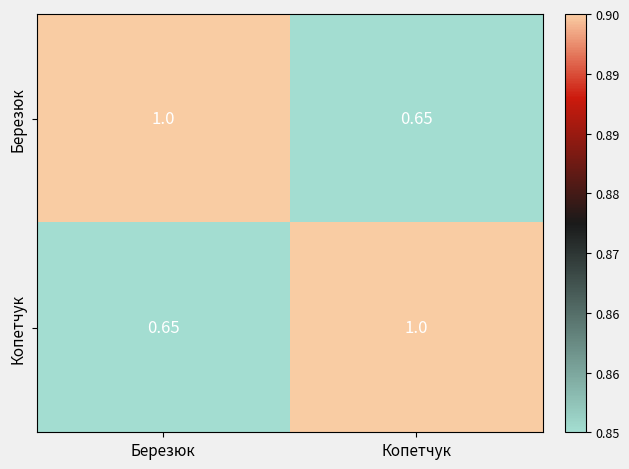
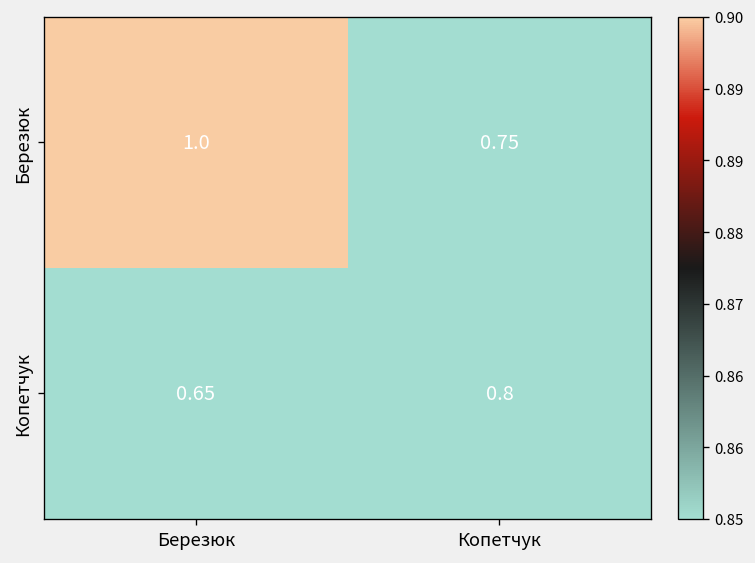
Березюк, Копетчук: 0.65 -> 0.75
Копетчук, Копетчук: 1.0 -> 0.8
